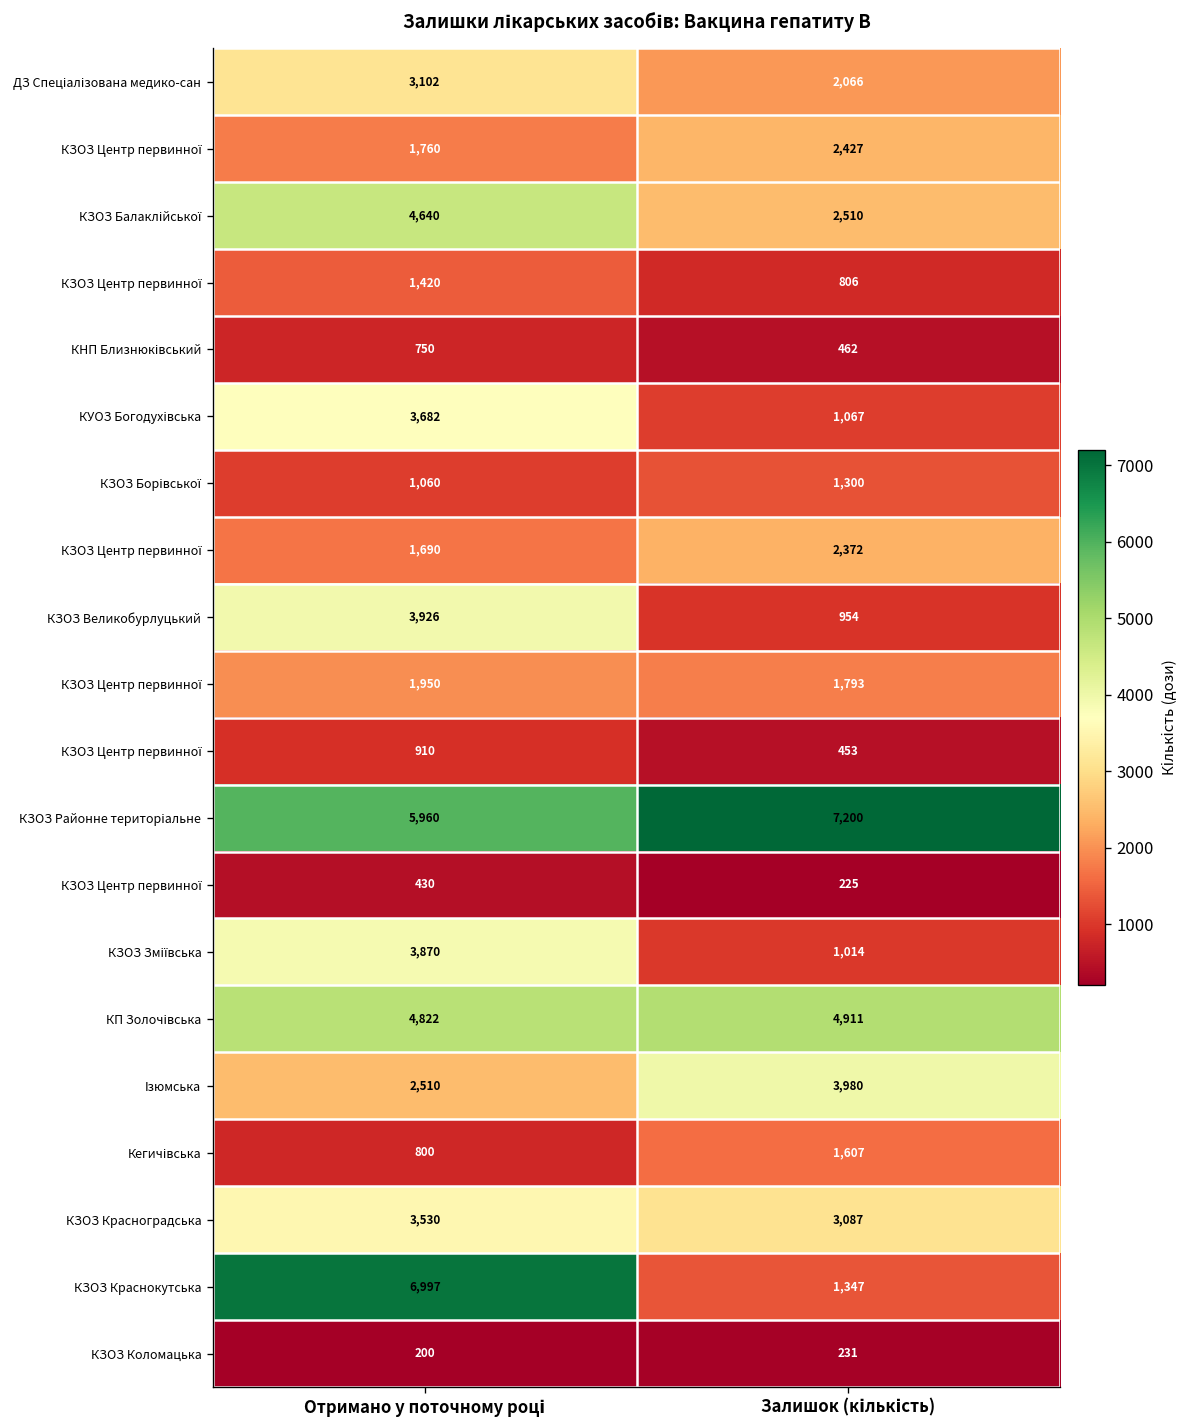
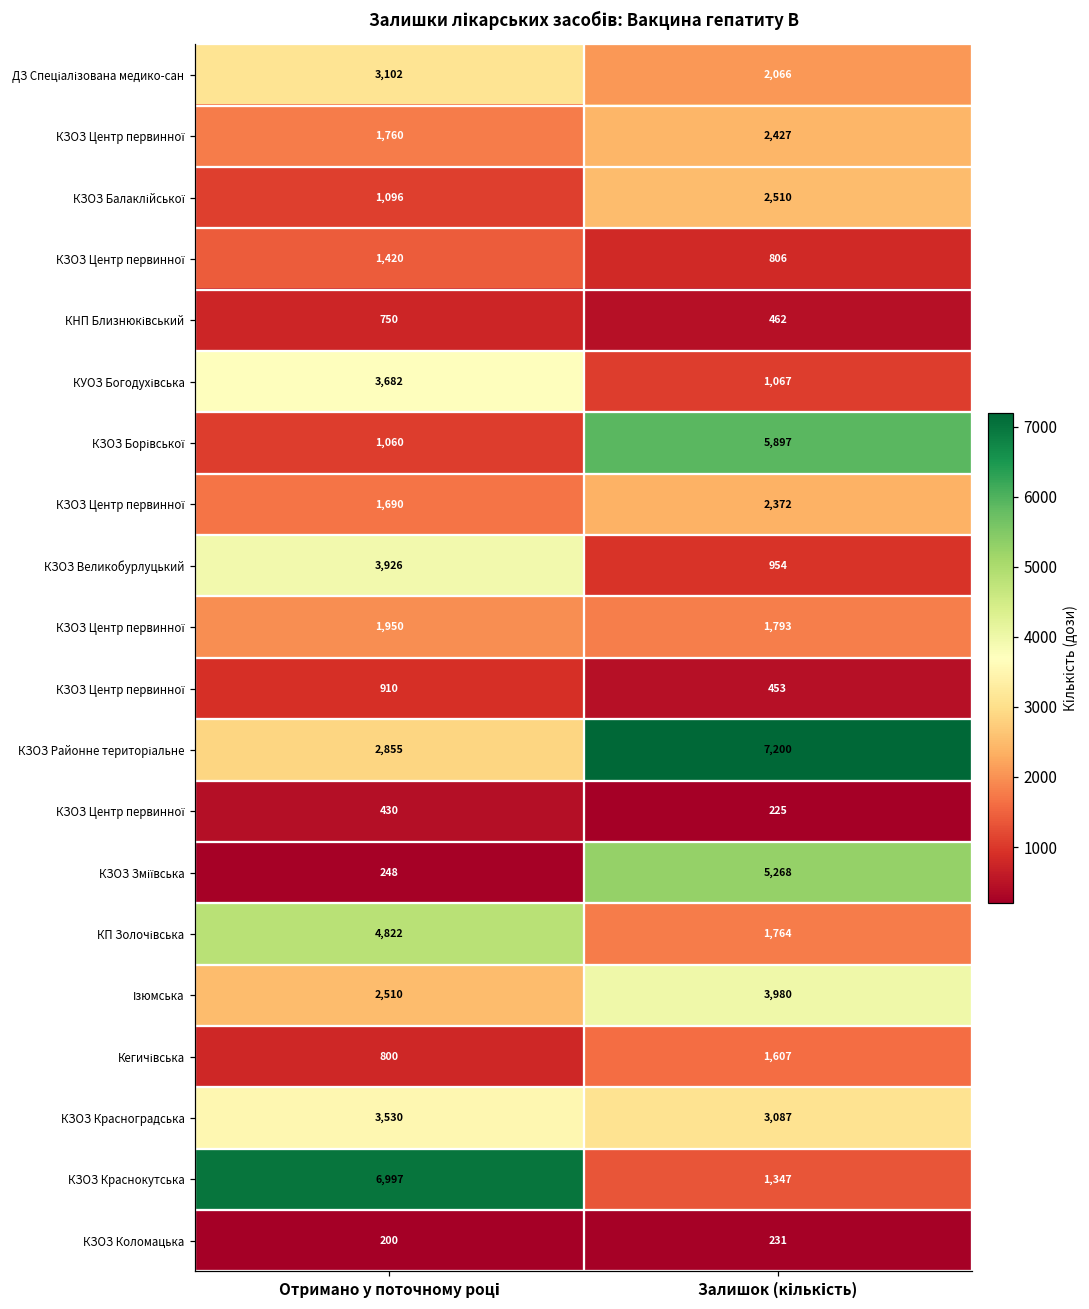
КЗОЗ Балаклійської, Отримано у поточному році: 4,640 -> 1,096
КЗОЗ Борівської, Залишок (кількість): 1,300 -> 5,897
КЗОЗ Районне територіальне, Отримано у поточному році: 5,960 -> 2,855
КЗОЗ Зміївська, Отримано у поточному році: 3,870 -> 248
КЗОЗ Зміївська, Залишок (кількість): 1,014 -> 5,268
КП Золочівська, Залишок (кількість): 4,911 -> 1,764
